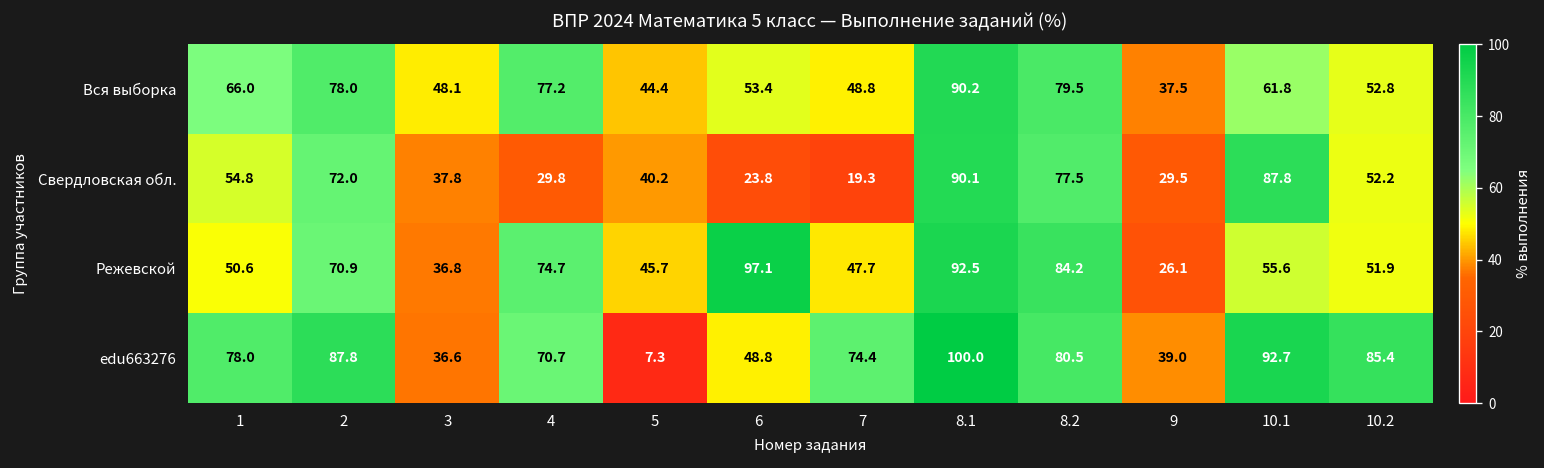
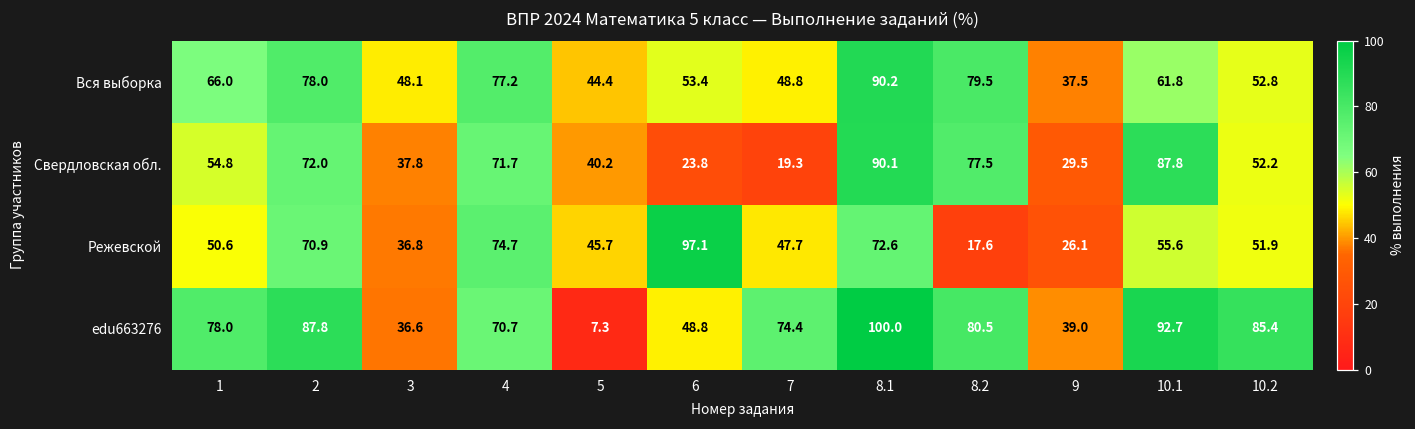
Свердловская обл., 4: 29.8 -> 71.7
Режевской, 8.1: 92.5 -> 72.6
Режевской, 8.2: 84.2 -> 17.6
